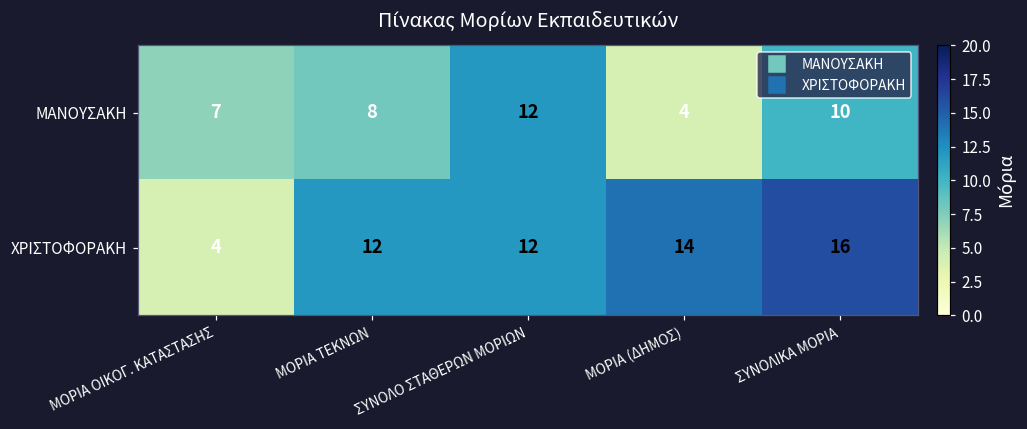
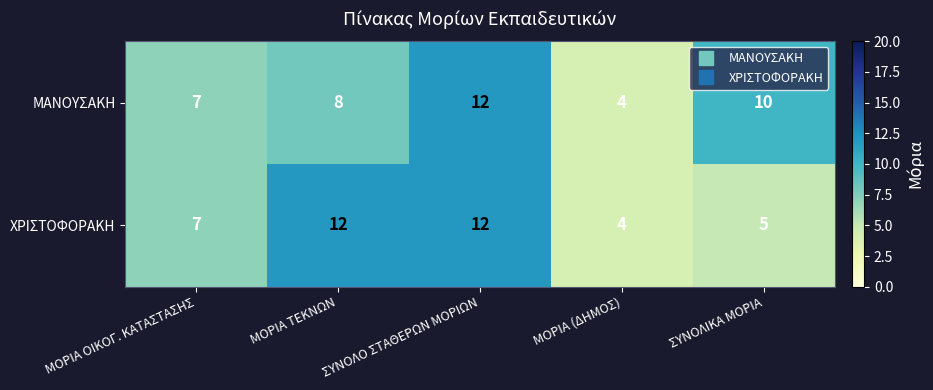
ΧΡΙΣΤΟΦΟΡΑΚΗ, ΜΟΡΙΑ ΟΙΚΟΓ. ΚΑΤΑΣΤΑΣΗΣ: 4 -> 7
ΧΡΙΣΤΟΦΟΡΑΚΗ, ΜΟΡΙΑ (ΔΗΜΟΣ): 14 -> 4
ΧΡΙΣΤΟΦΟΡΑΚΗ, ΣΥΝΟΛΙΚΑ ΜΟΡΙΑ: 16 -> 5
